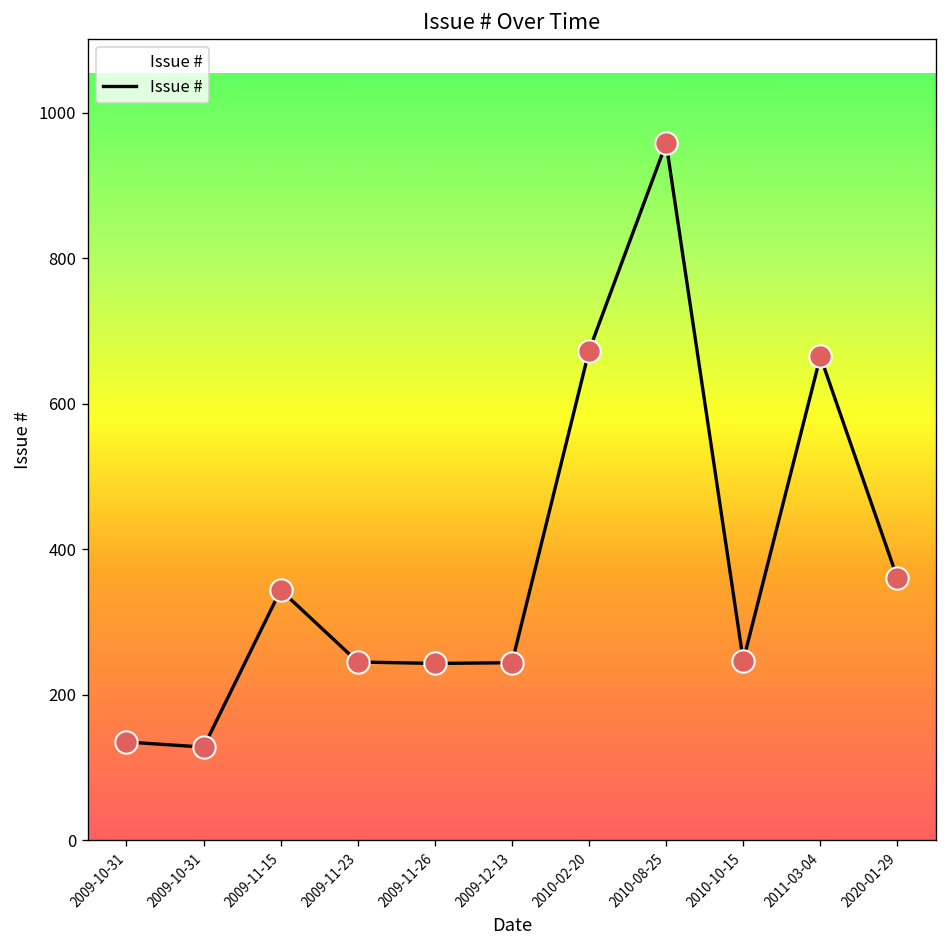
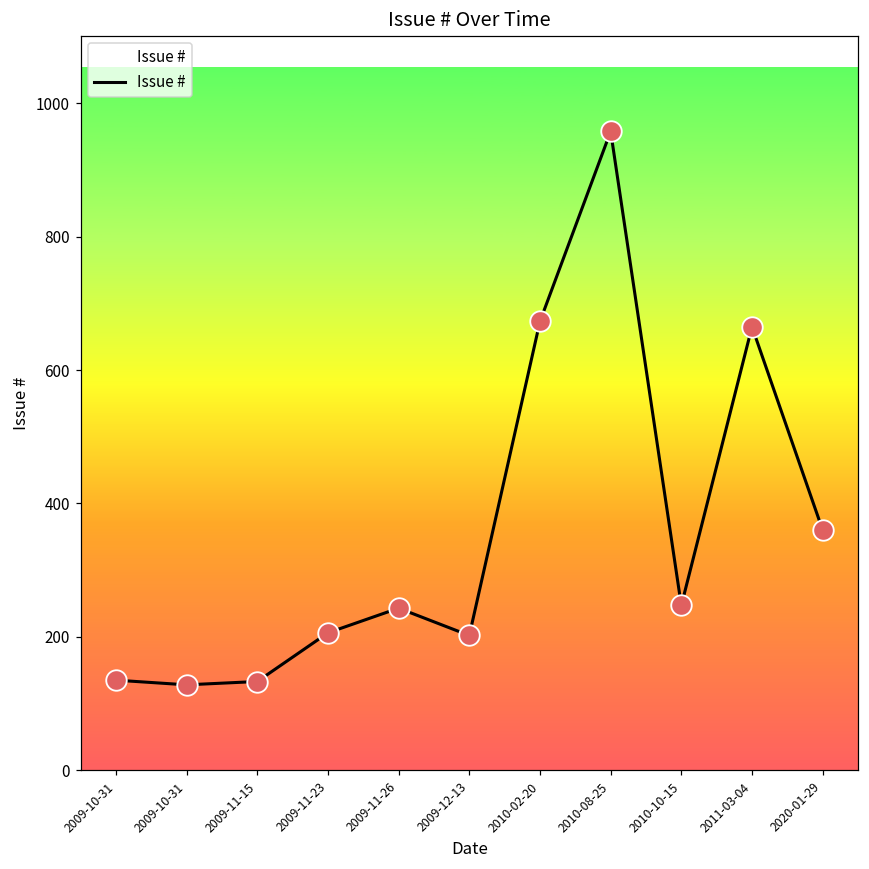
2009-11-15: 340 -> 130
2009-11-23: 250 -> 210
2009-12-13: 240 -> 200
